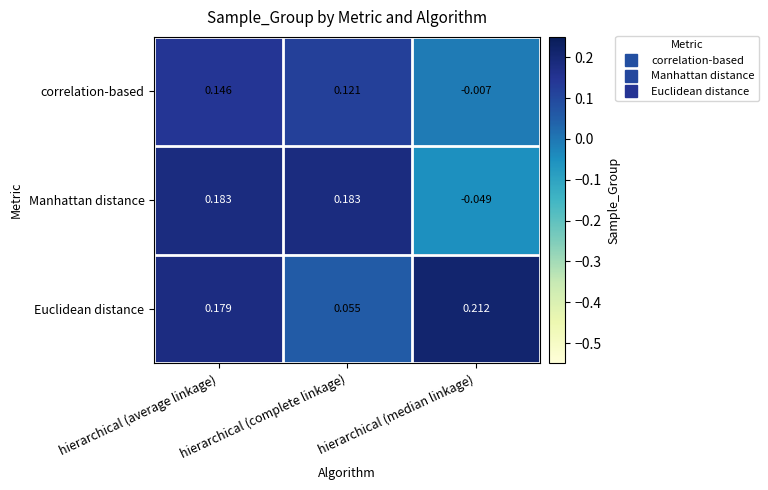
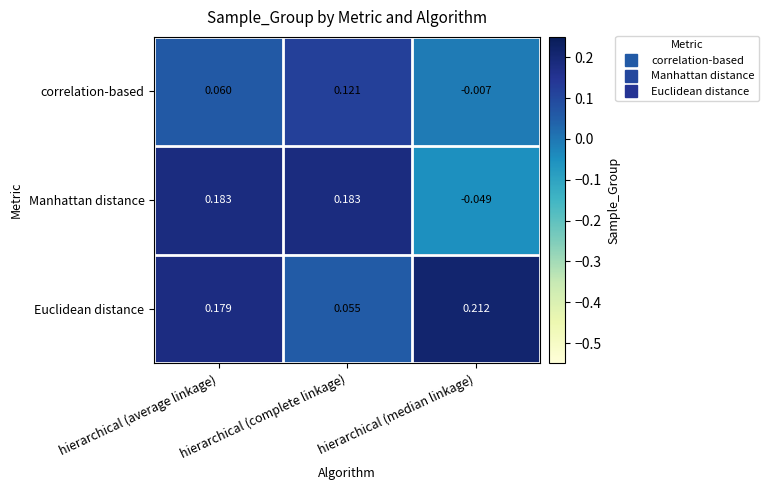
correlation-based, hierarchical (average linkage): 0.146 -> 0.060
